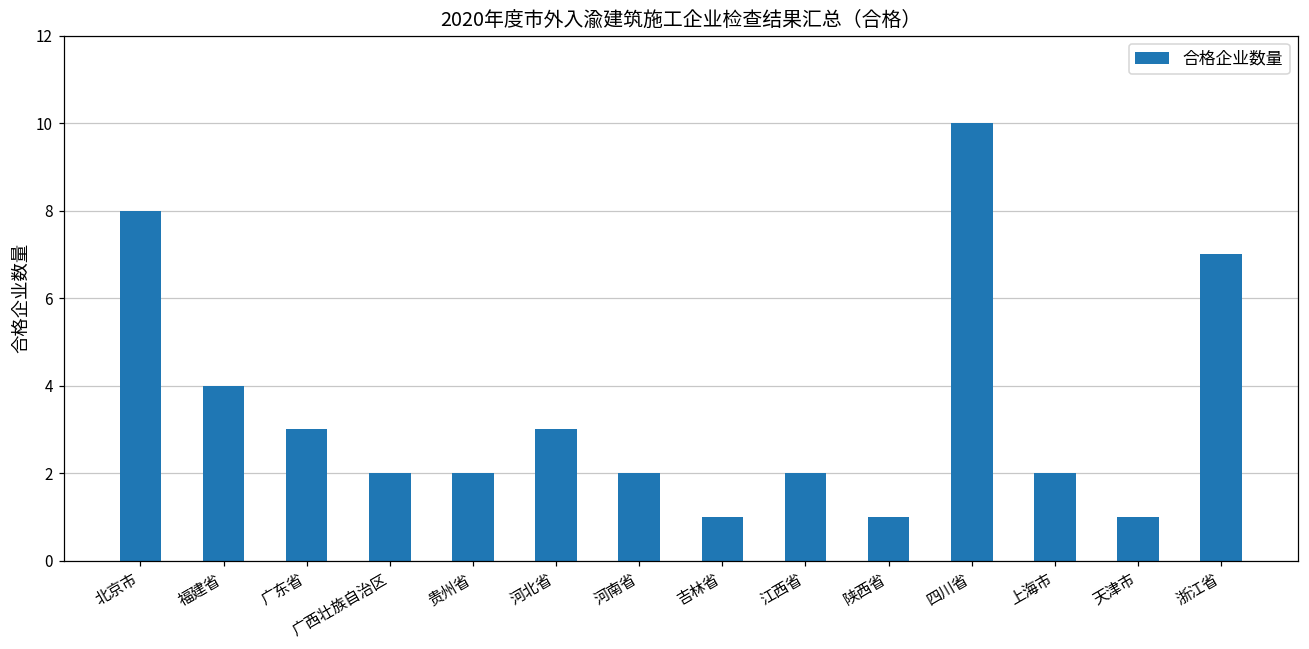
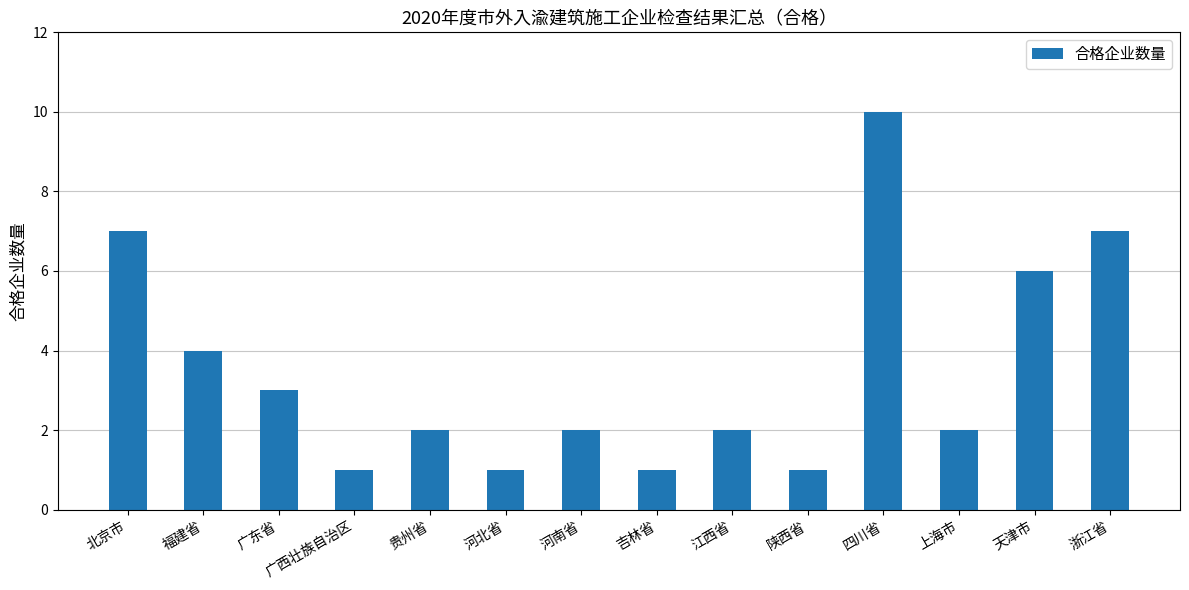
北京市: 8 -> 7
广西壮族自治区: 2 -> 1
河北省: 3 -> 1
天津市: 1 -> 6
